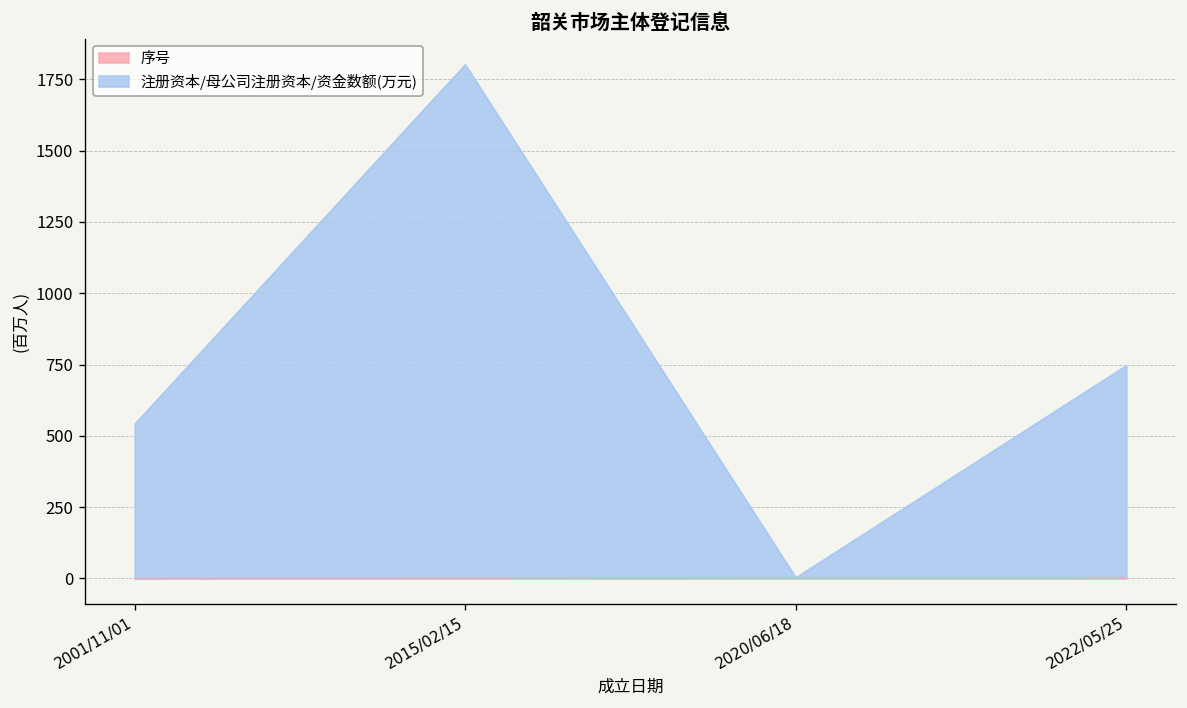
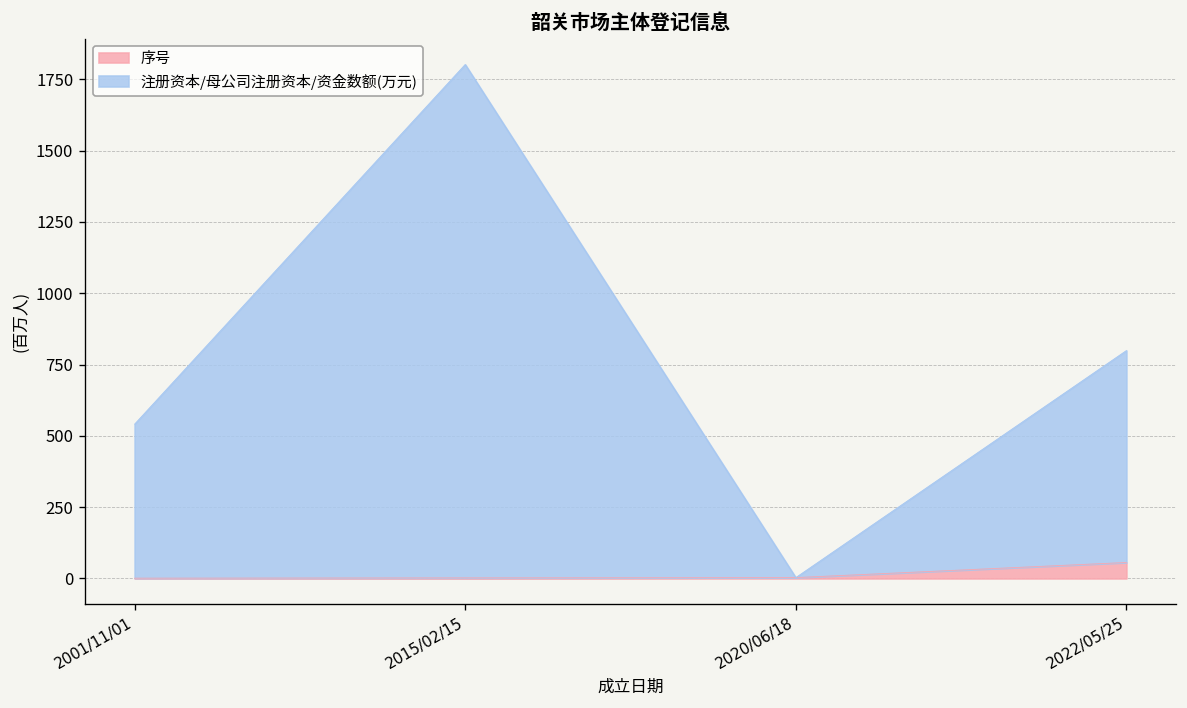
序号, 2022/05/25: 0 -> 60
